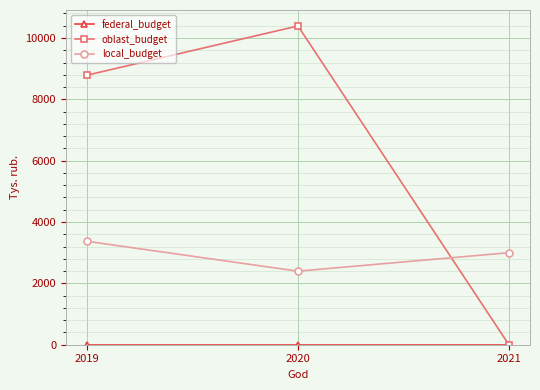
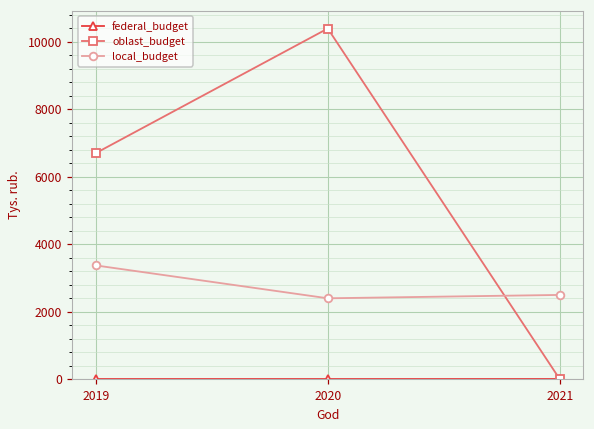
oblast_budget, 2019: 8800 -> 6700
local_budget, 2021: 3000 -> 2500
